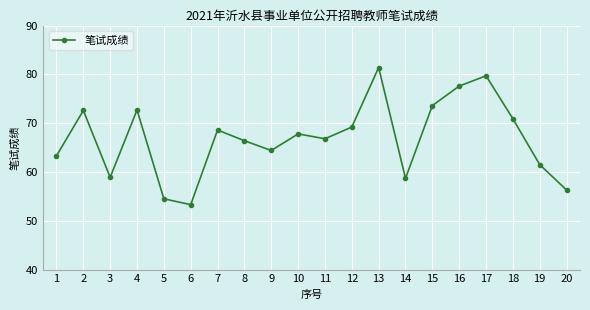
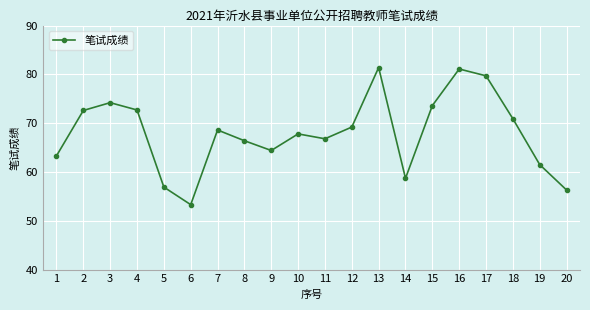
3: 59 -> 74
5: 55 -> 57
16: 78 -> 81
